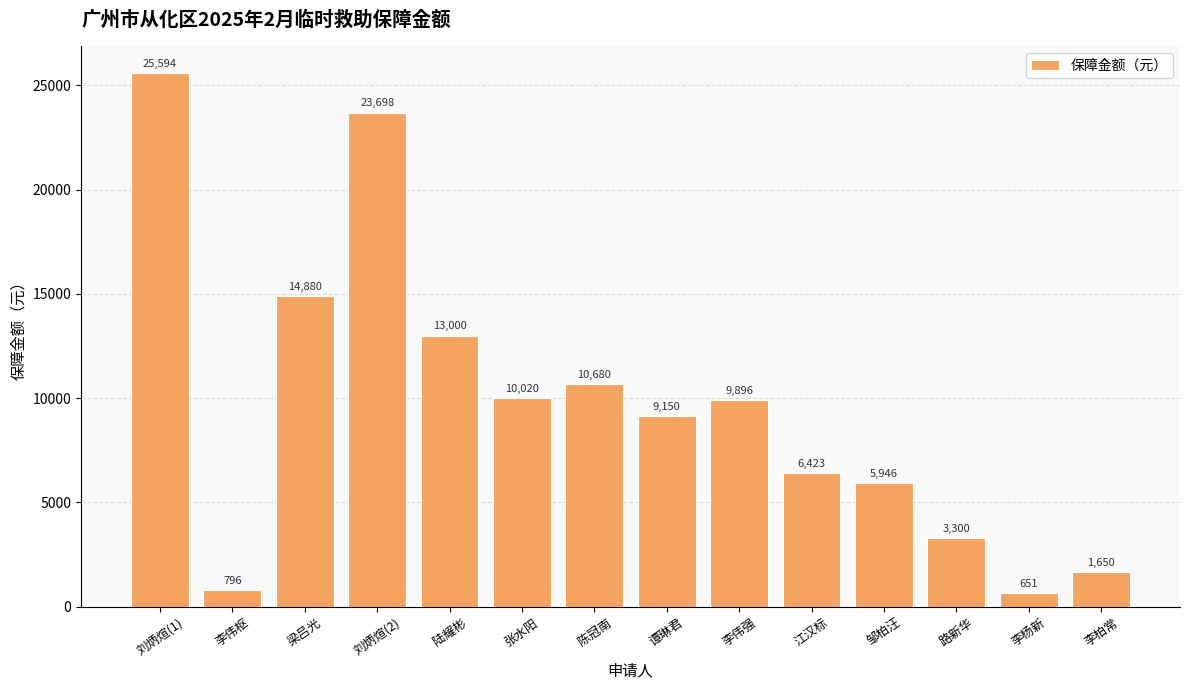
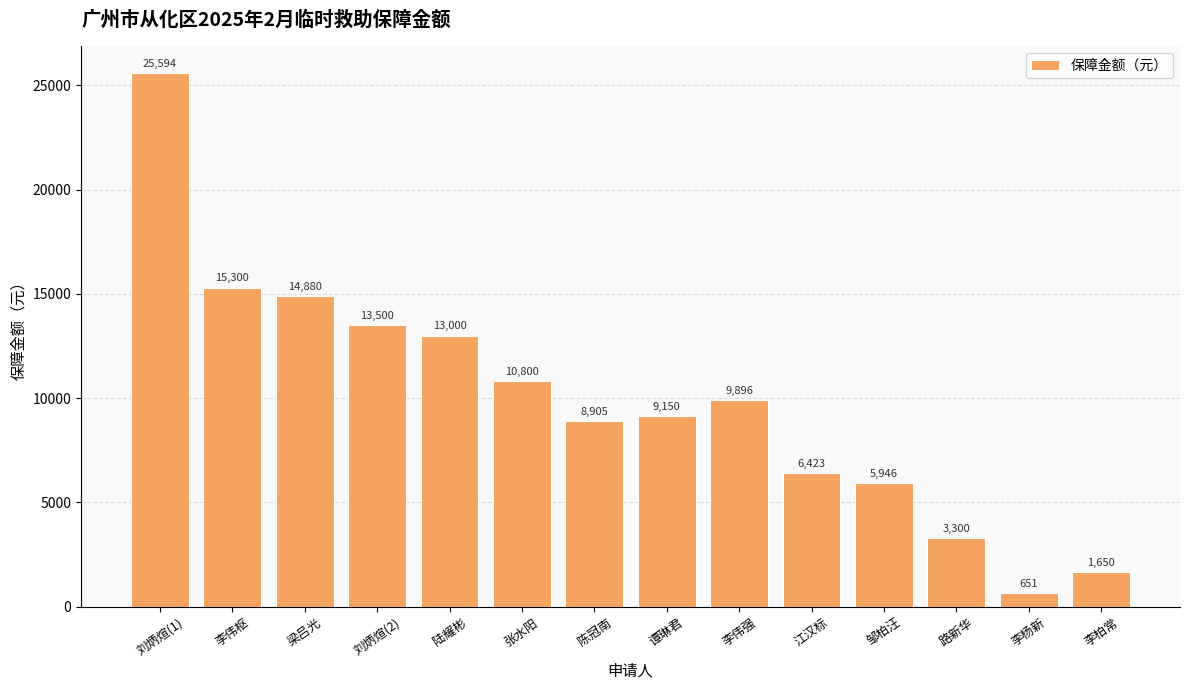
李伟枢: 796 -> 15,300
刘炳煊(2): 23,698 -> 13,500
张水阳: 10,020 -> 10,800
陈冠南: 10,680 -> 8,905
